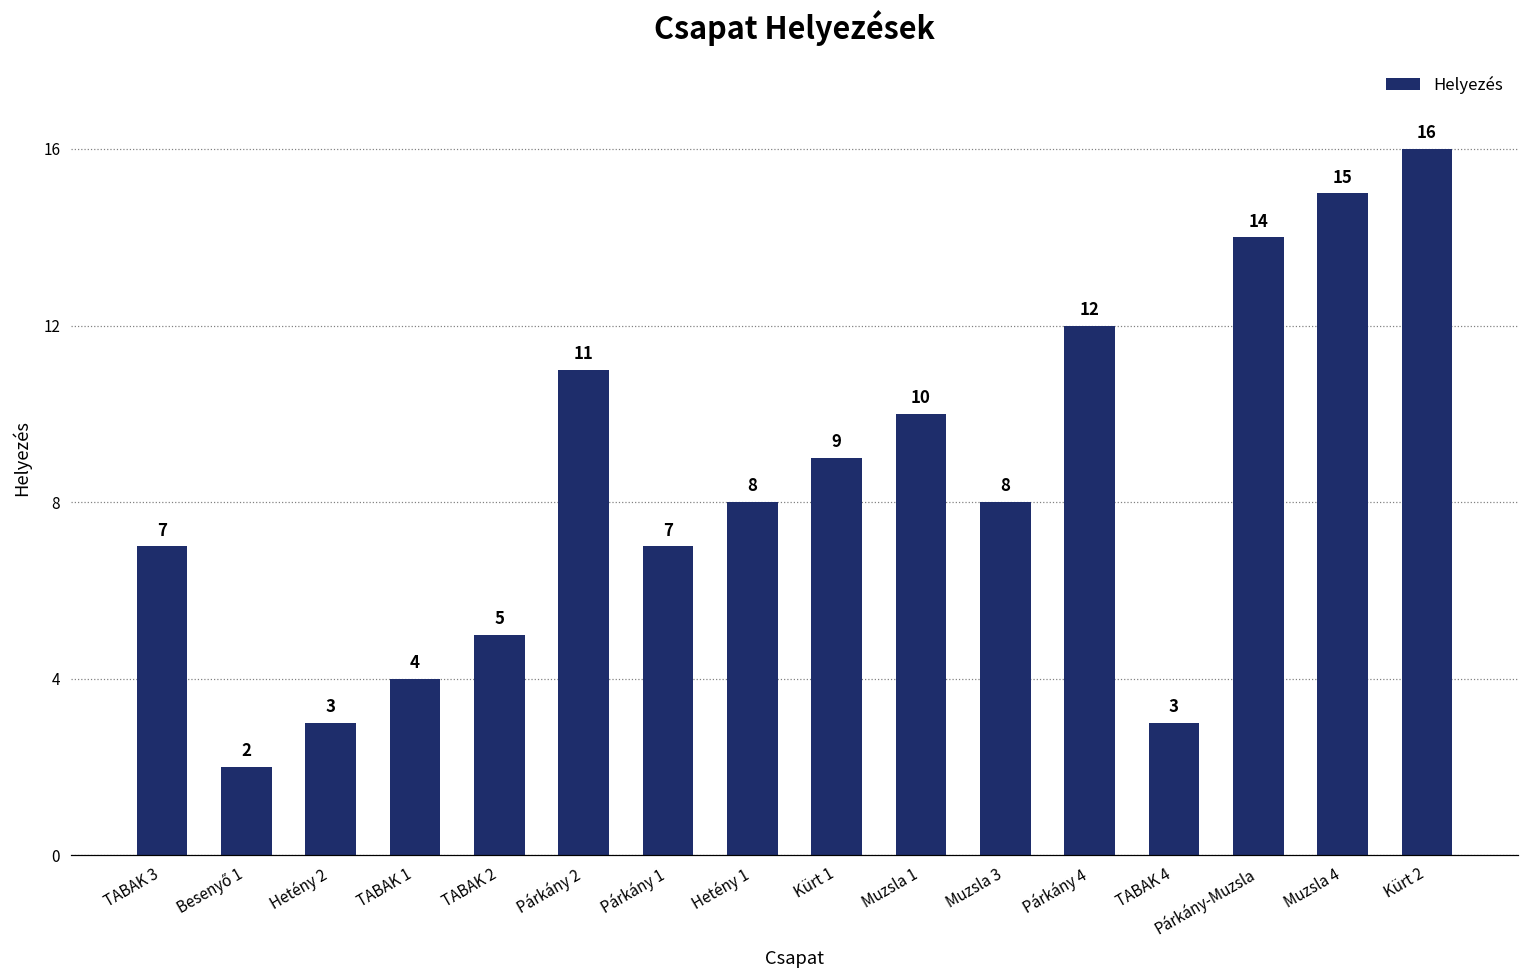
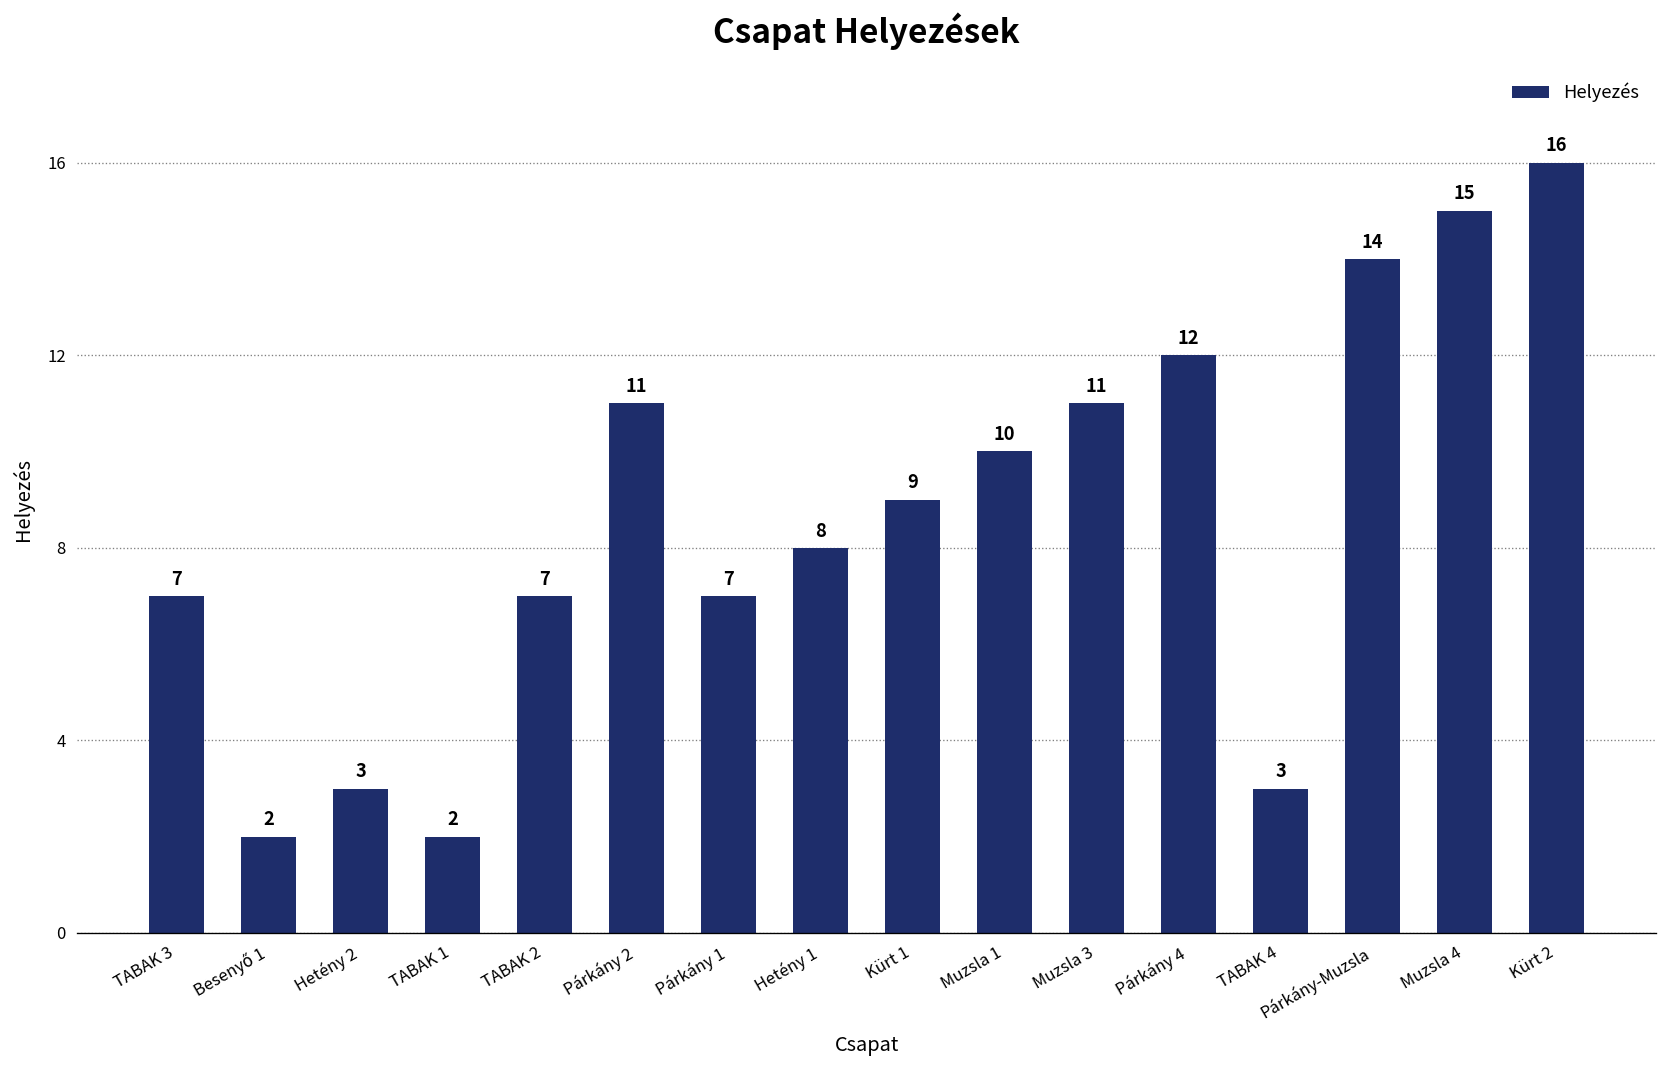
TABAK 1: 4 -> 2
TABAK 2: 5 -> 7
Muzsla 3: 8 -> 11
